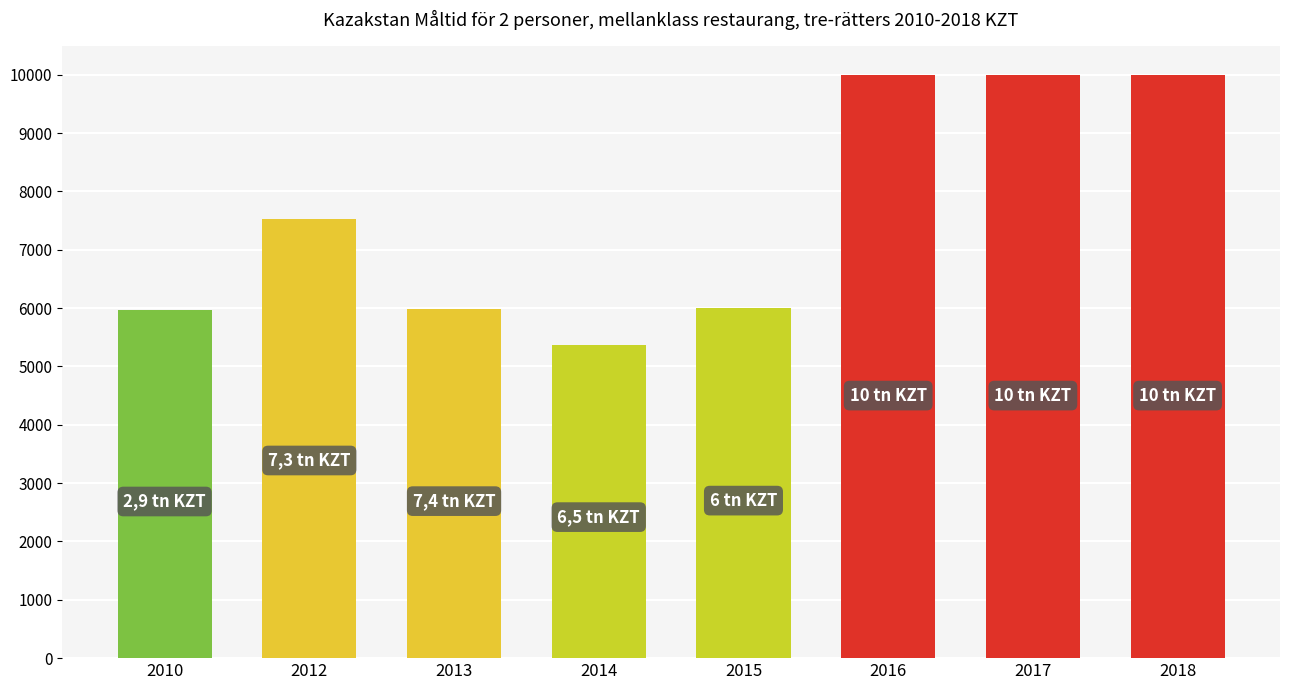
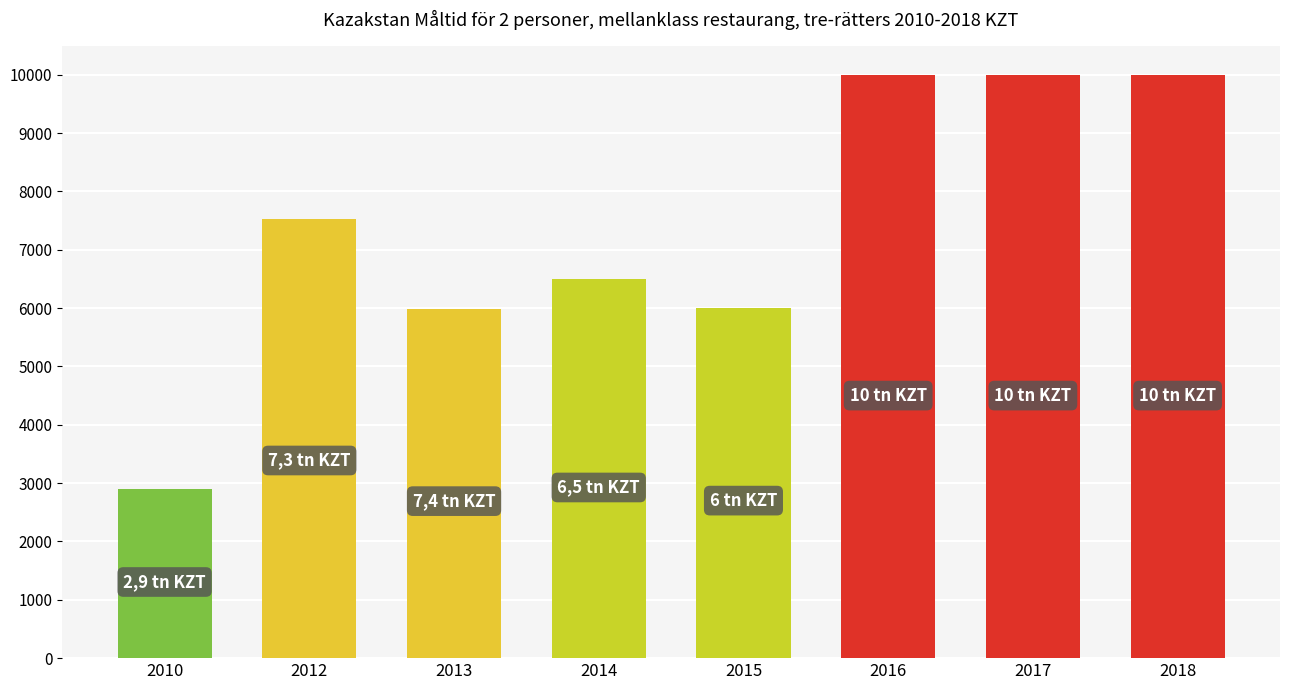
2010: 6000 -> 2900
2014: 5400 -> 6500
